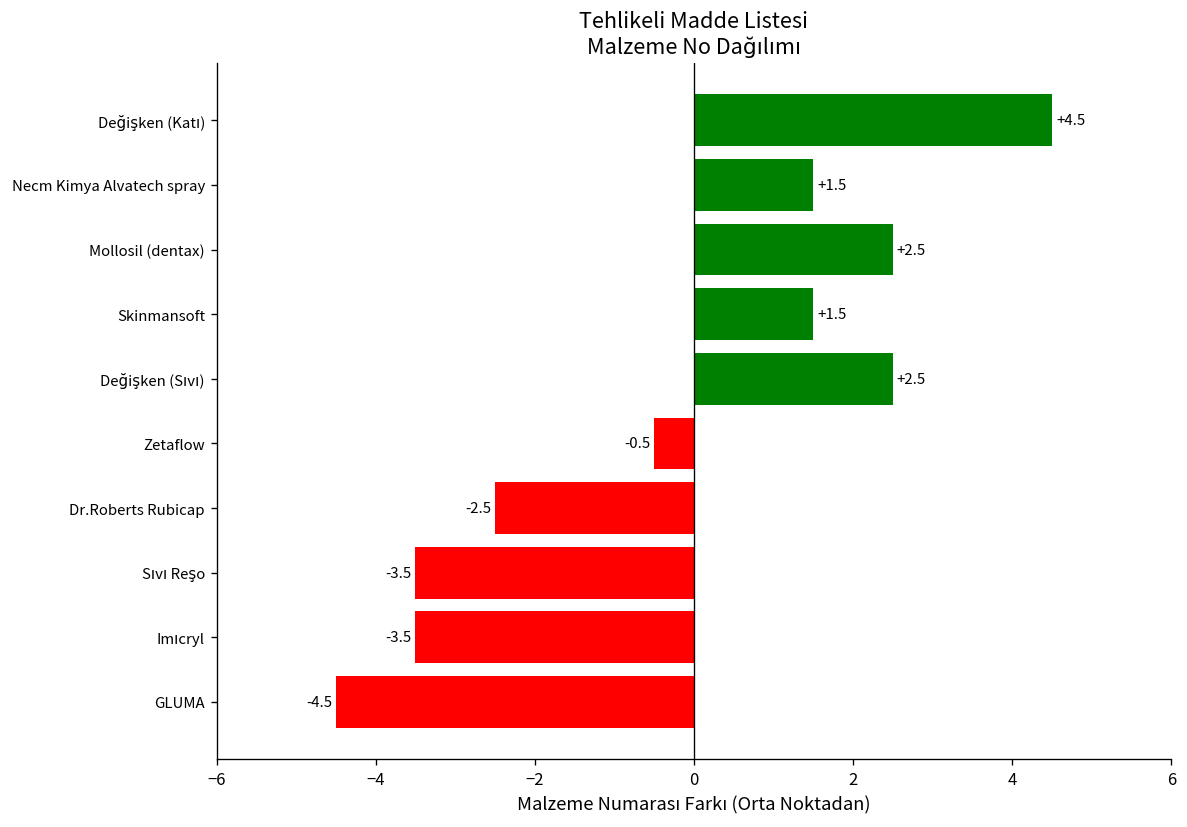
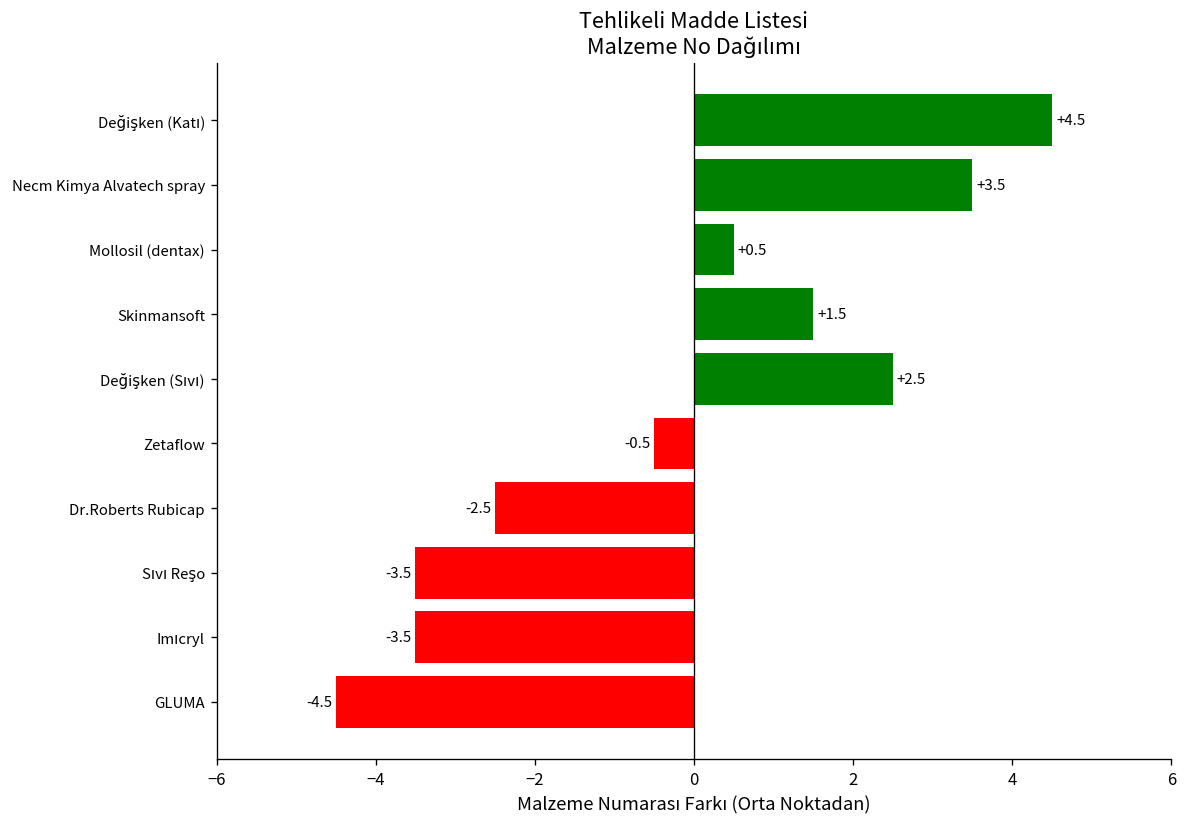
Necm Kimya Alvatech spray: +1.5 -> +3.5
Mollosil (dentax): +2.5 -> +0.5
